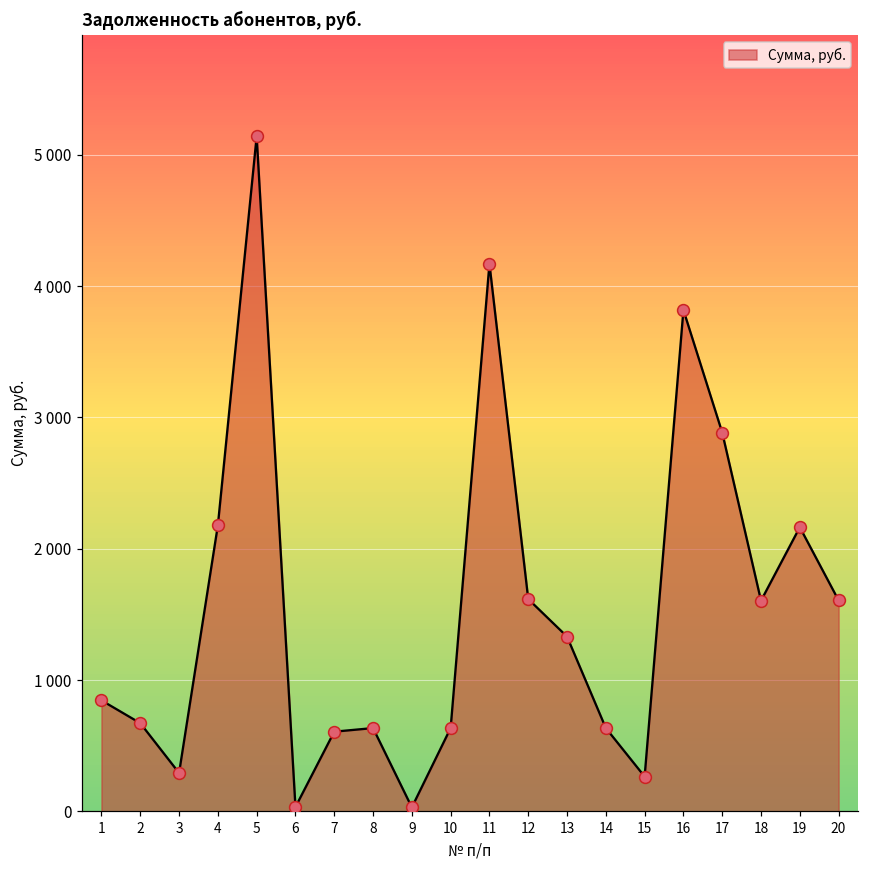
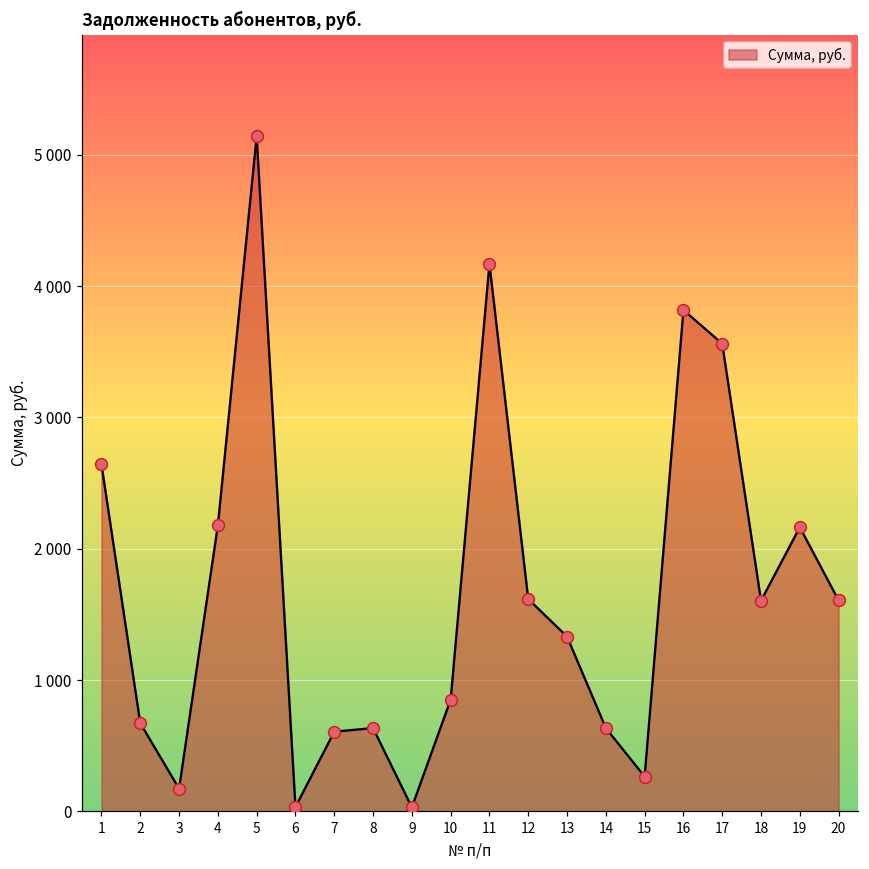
1: 850 -> 2640
3: 290 -> 170
10: 640 -> 850
17: 2880 -> 3560
